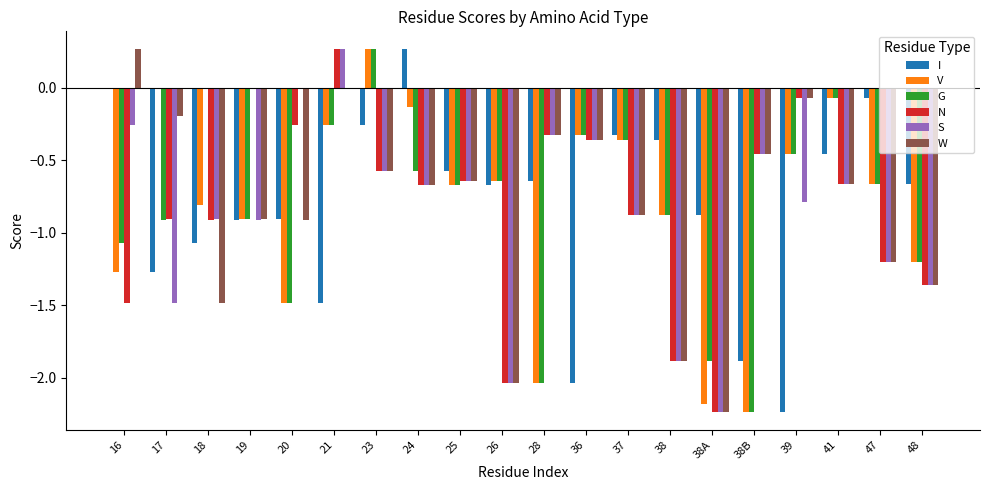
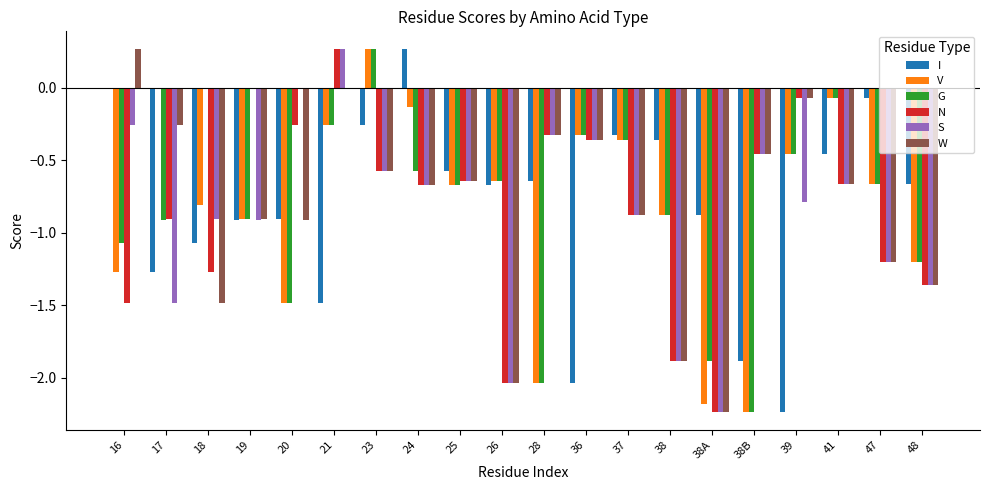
W, 17: -0.19 -> -0.26
N, 18: -0.91 -> -1.27
